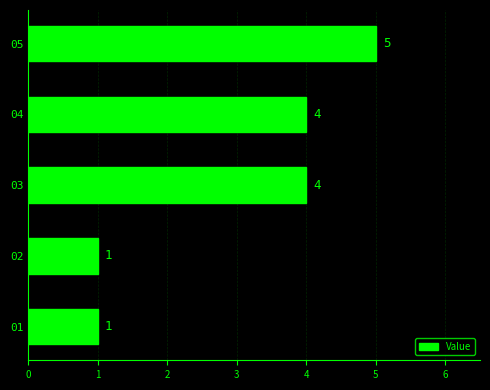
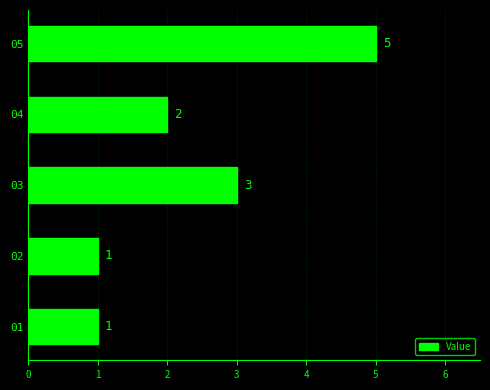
04: 4 -> 2
03: 4 -> 3
